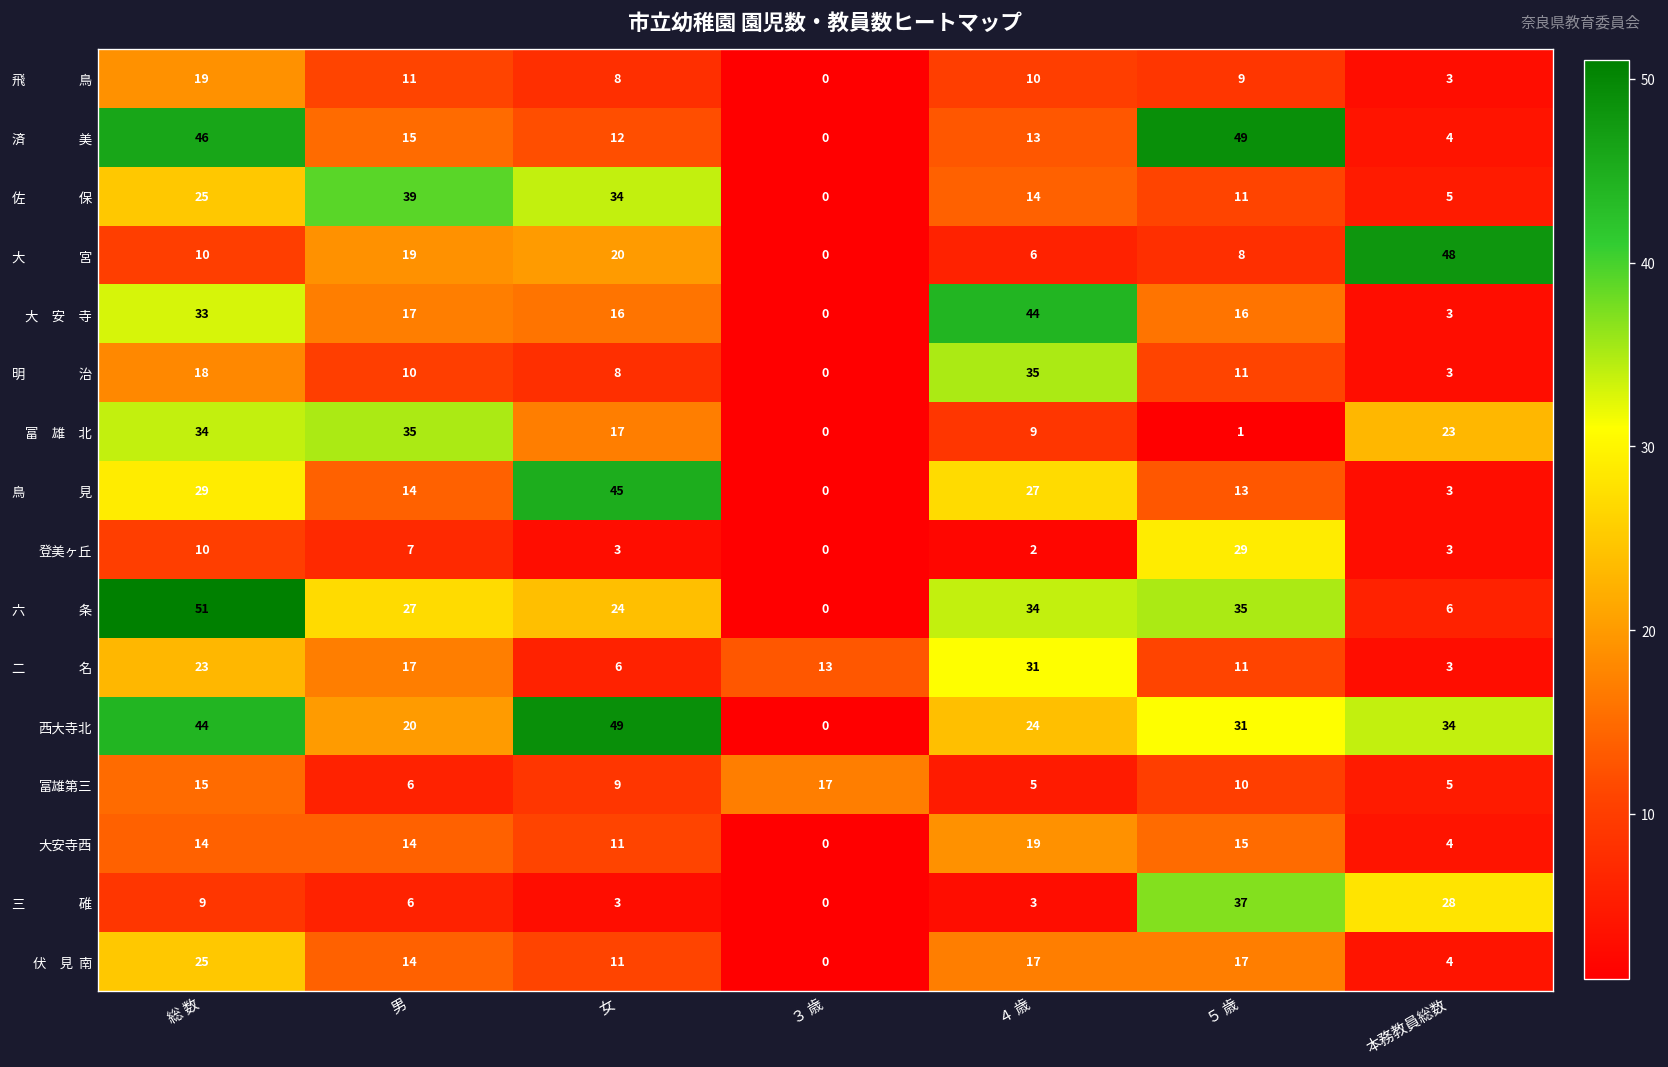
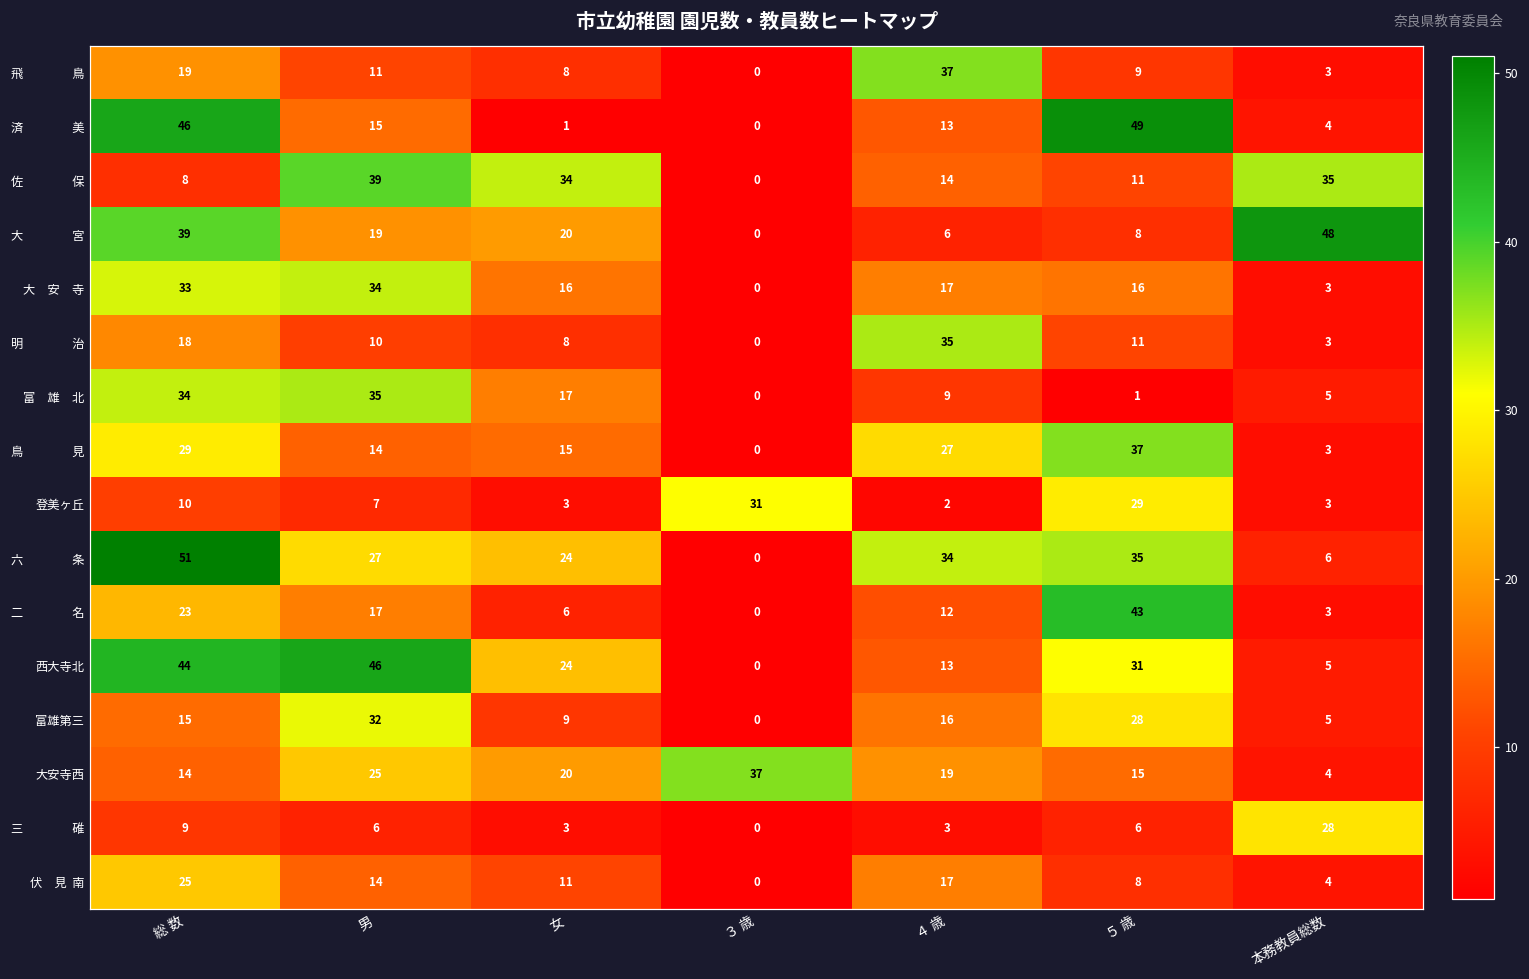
飛 鳥, ４ 歳: 10 -> 37
済 美, 女: 12 -> 1
佐 保, 総 数: 25 -> 8
佐 保, 本務教員総数: 5 -> 35
大 宮, 総 数: 10 -> 39
大 安 寺, 男: 17 -> 34
大 安 寺, ４ 歳: 44 -> 17
富 雄 北, 本務教員総数: 23 -> 5
鳥 見, 女: 45 -> 15
鳥 見, ５ 歳: 13 -> 37
登美ヶ丘, ３ 歳: 0 -> 31
二 名, ３ 歳: 13 -> 0
二 名, ４ 歳: 31 -> 12
二 名, ５ 歳: 11 -> 43
西大寺北, 男: 20 -> 46
西大寺北, 女: 49 -> 24
西大寺北, ４ 歳: 24 -> 13
西大寺北, 本務教員総数: 34 -> 5
富雄第三, 男: 6 -> 32
富雄第三, ３ 歳: 17 -> 0
富雄第三, ４ 歳: 5 -> 16
富雄第三, ５ 歳: 10 -> 28
大安寺西, 男: 14 -> 25
大安寺西, 女: 11 -> 20
大安寺西, ３ 歳: 0 -> 37
三 碓, ５ 歳: 37 -> 6
伏 見 南, ５ 歳: 17 -> 8
